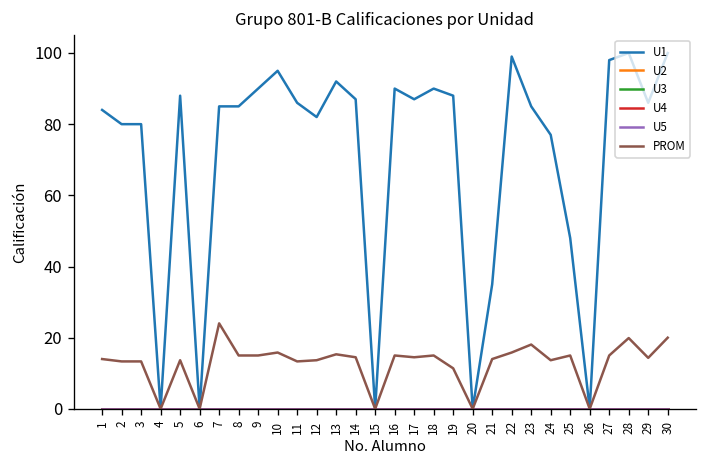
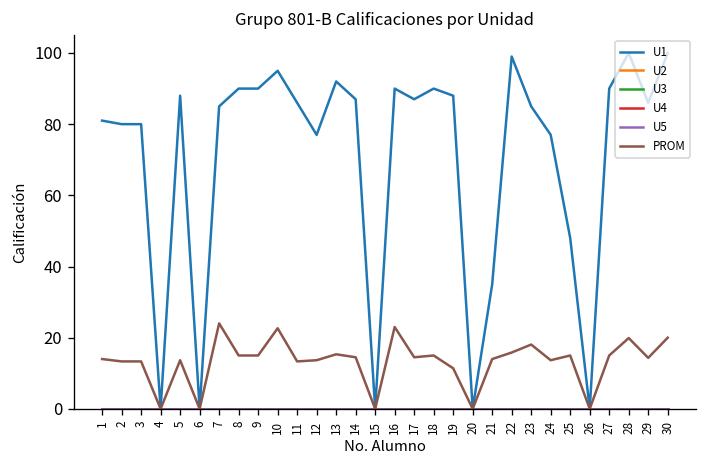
U1, 1: 84 -> 81
U1, 8: 85 -> 90
PROM, 10: 16 -> 23
U1, 12: 82 -> 77
PROM, 16: 15 -> 23
U1, 27: 98 -> 90
